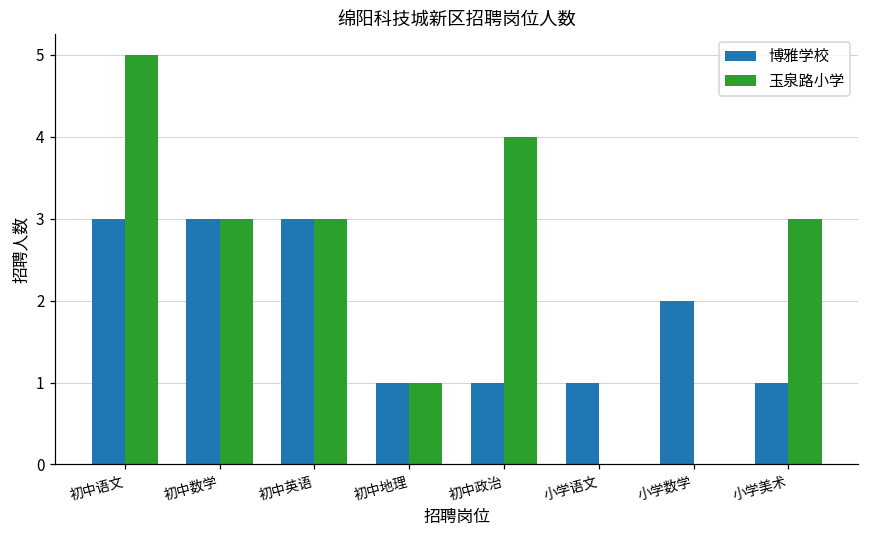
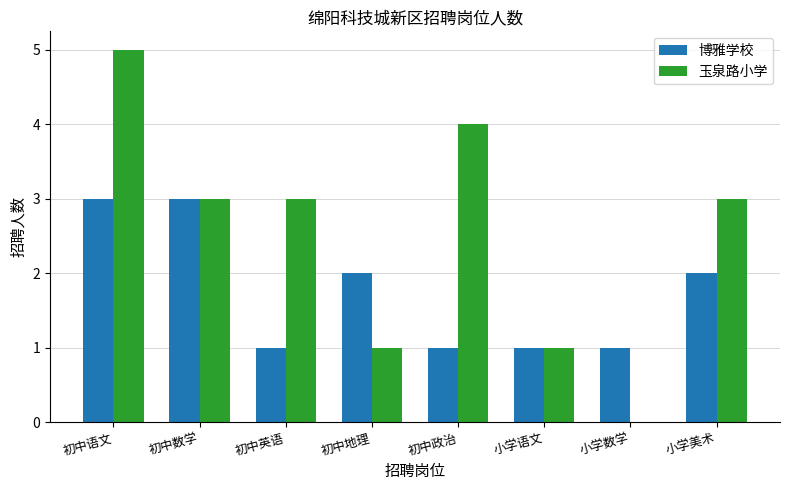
博雅学校, 初中英语: 3 -> 1
博雅学校, 初中地理: 1 -> 2
玉泉路小学, 小学语文: 0 -> 1
博雅学校, 小学数学: 2 -> 1
博雅学校, 小学美术: 1 -> 2
